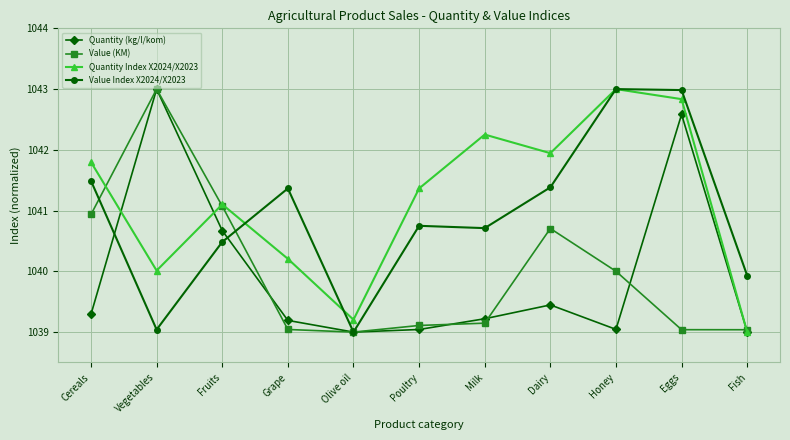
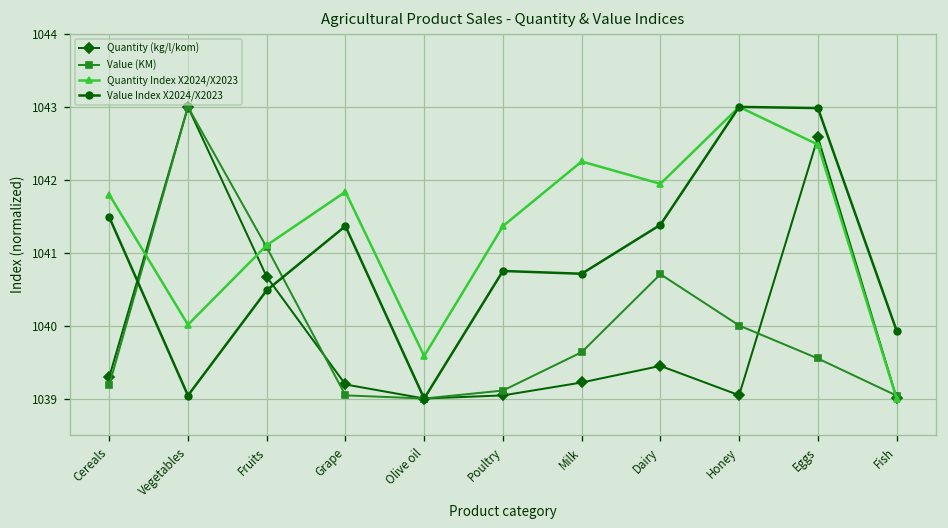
Value (KM), Cereals: 1040.9 -> 1039.2
Quantity Index X2024/X2023, Grape: 1040.2 -> 1041.8
Quantity Index X2024/X2023, Olive oil: 1039.2 -> 1039.6
Value (KM), Milk: 1039.1 -> 1039.6
Value (KM), Eggs: 1039.0 -> 1039.5
Quantity Index X2024/X2023, Eggs: 1042.8 -> 1042.5
